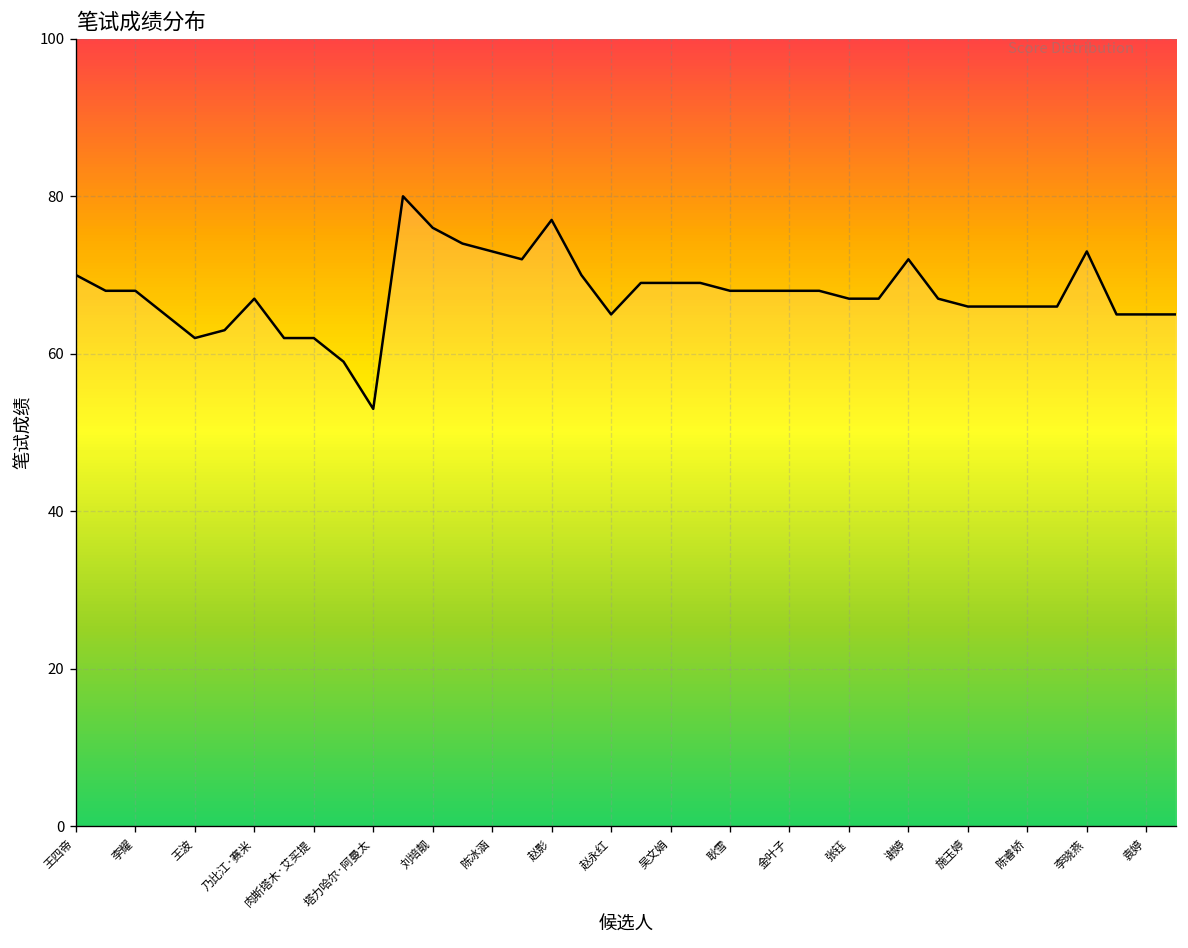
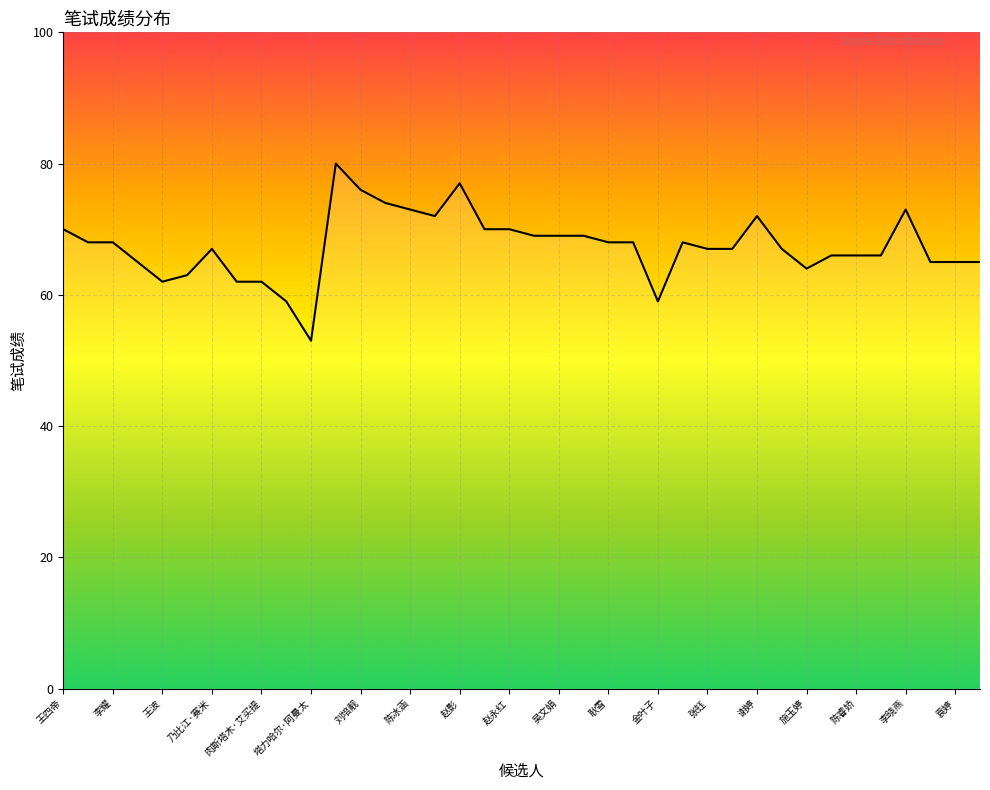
赵永红: 65 -> 70
金叶子: 68 -> 59
施玉婷: 66 -> 64
